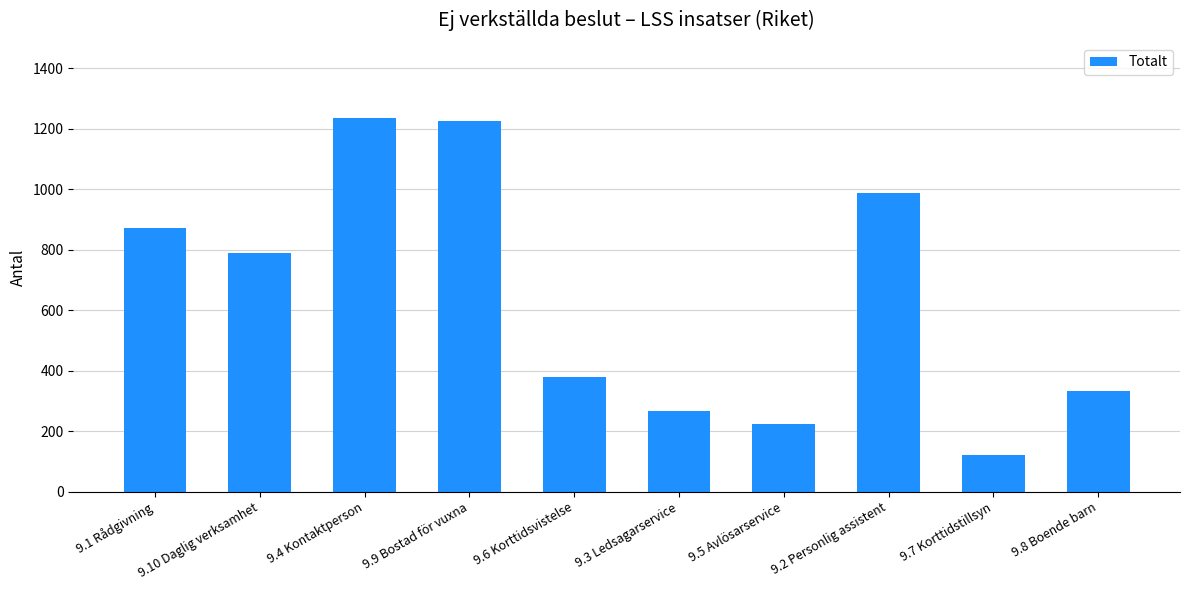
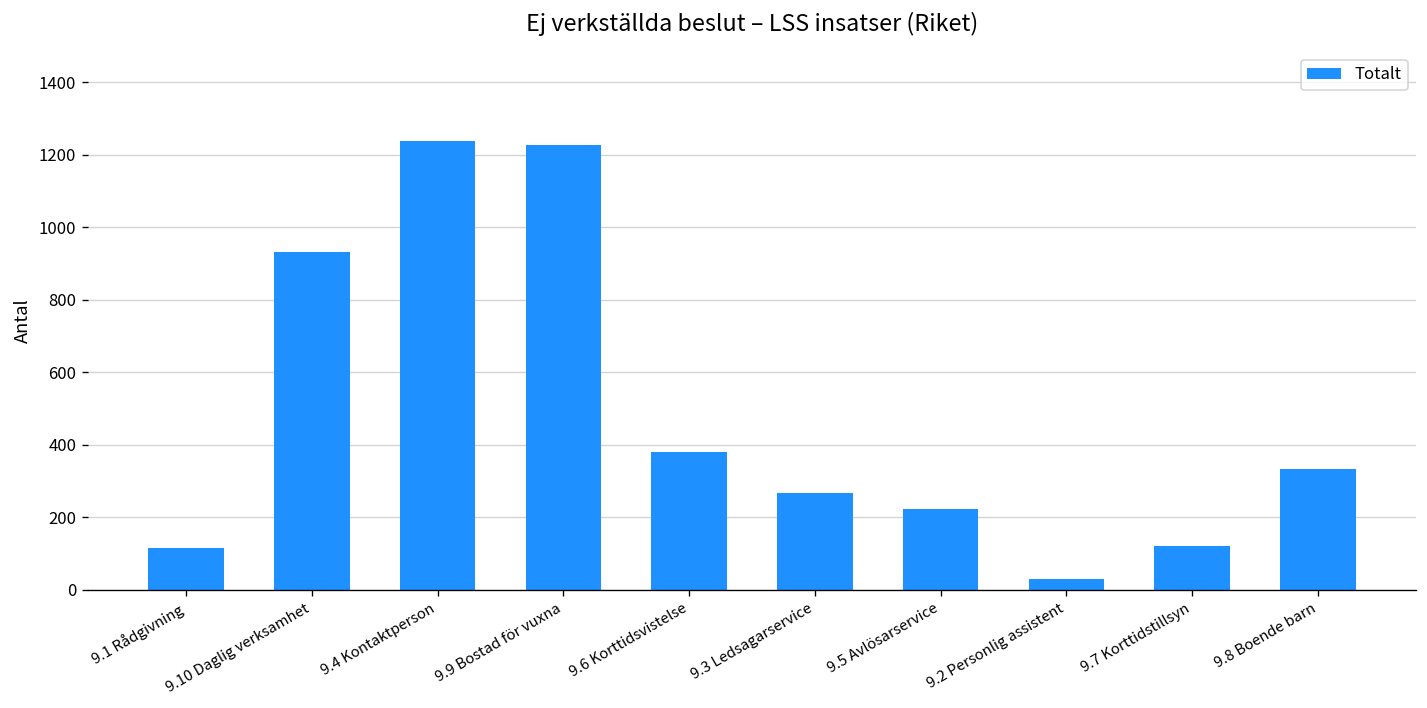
9.1 Rådgivning: 870 -> 110
9.10 Daglig verksamhet: 790 -> 930
9.2 Personlig assistent: 990 -> 30
